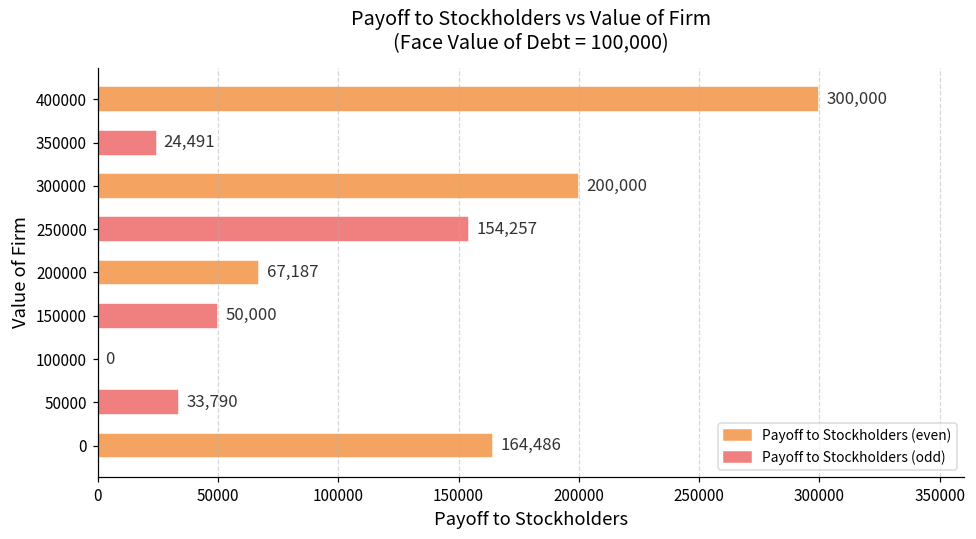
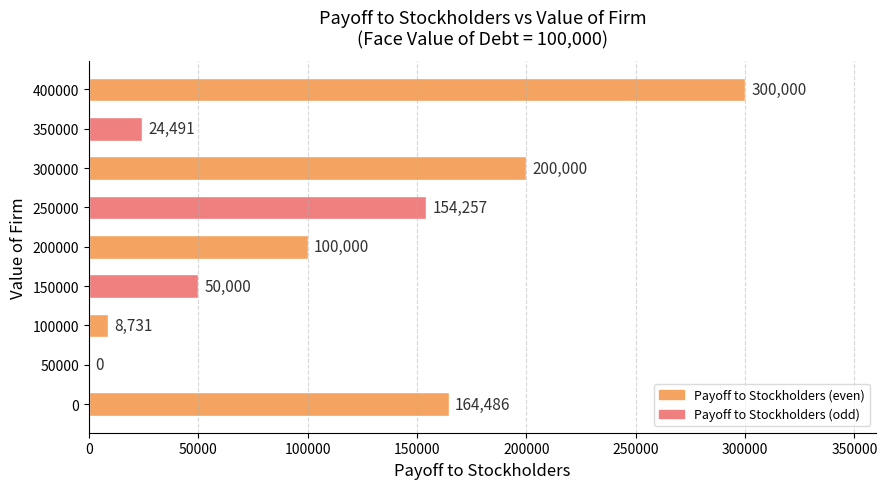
200000: 67,187 -> 100,000
100000: 0 -> 8,731
50000: 33,790 -> 0
